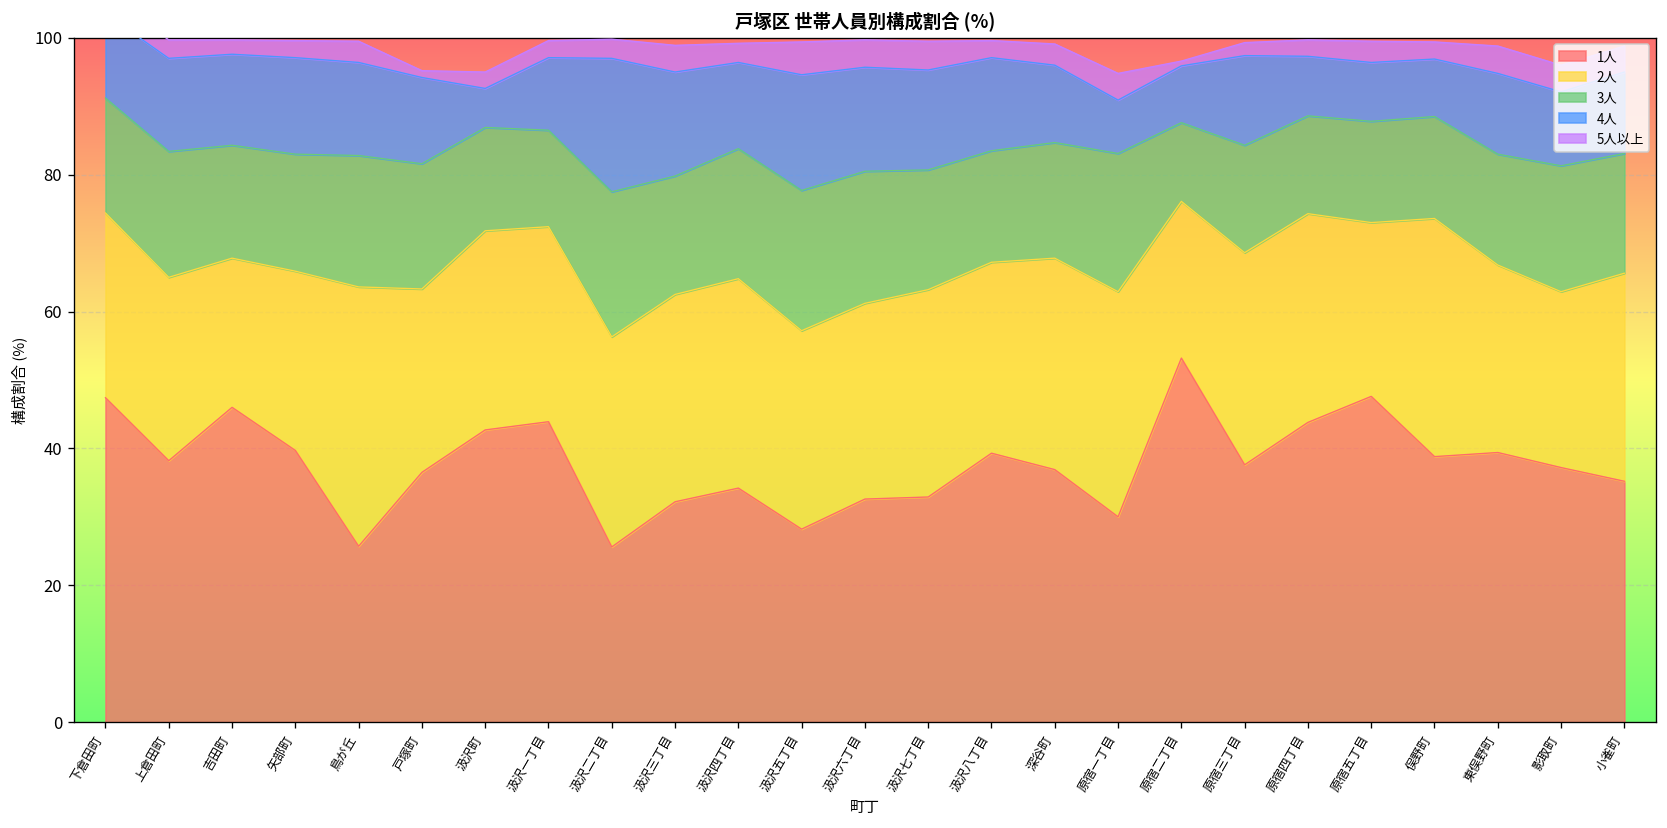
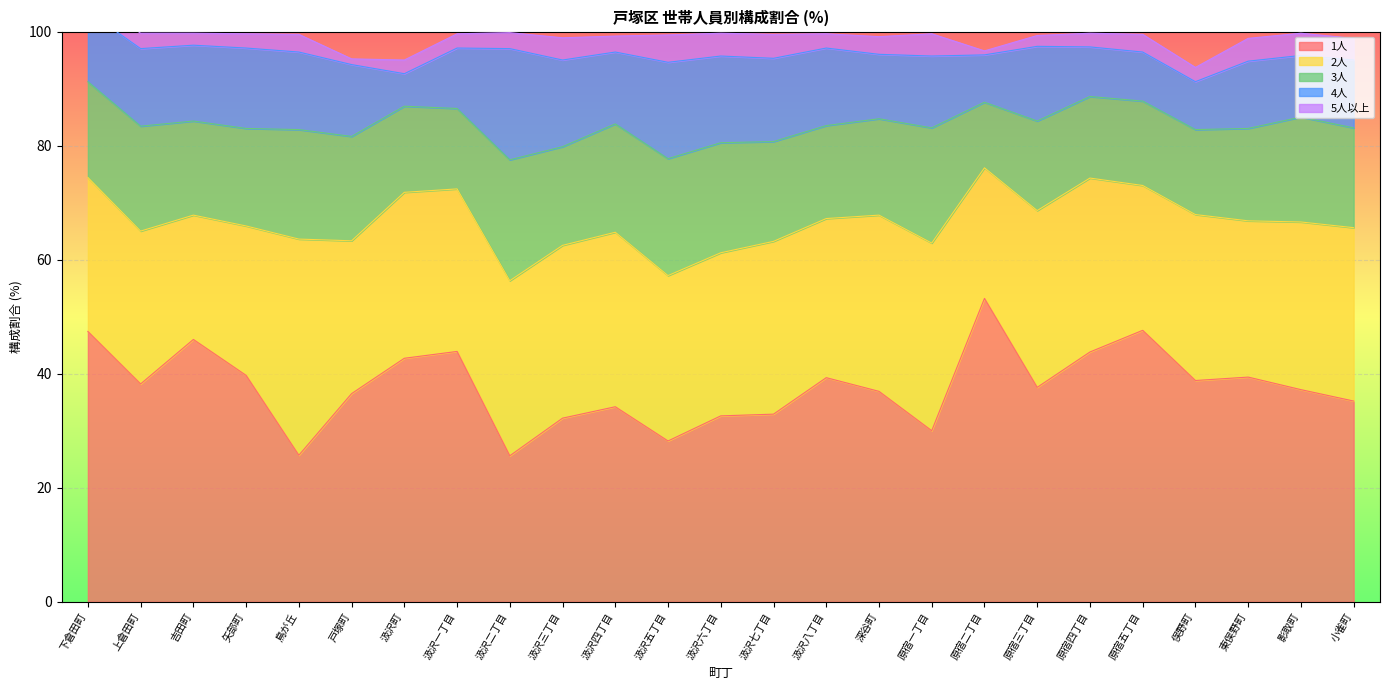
4人, 原宿一丁目: 8 -> 13
2人, 俣野町: 35 -> 29
2人, 影取町: 26 -> 29
